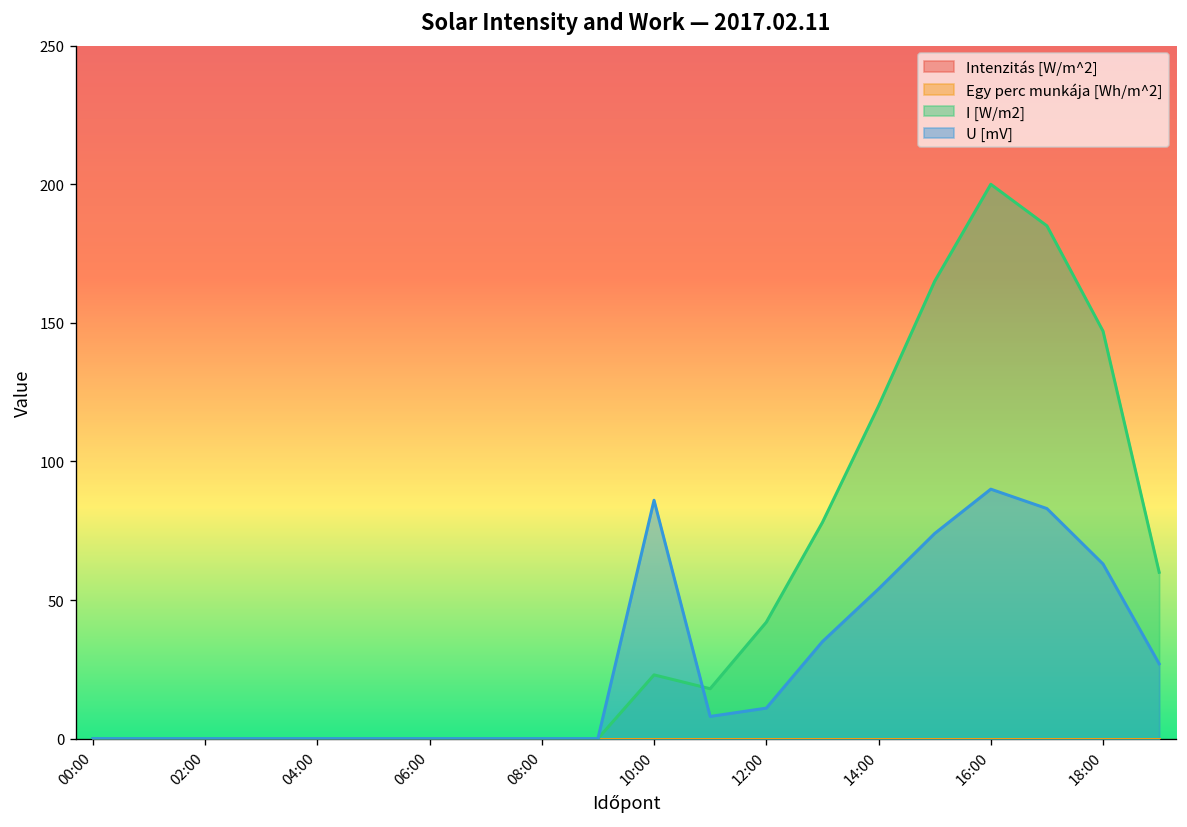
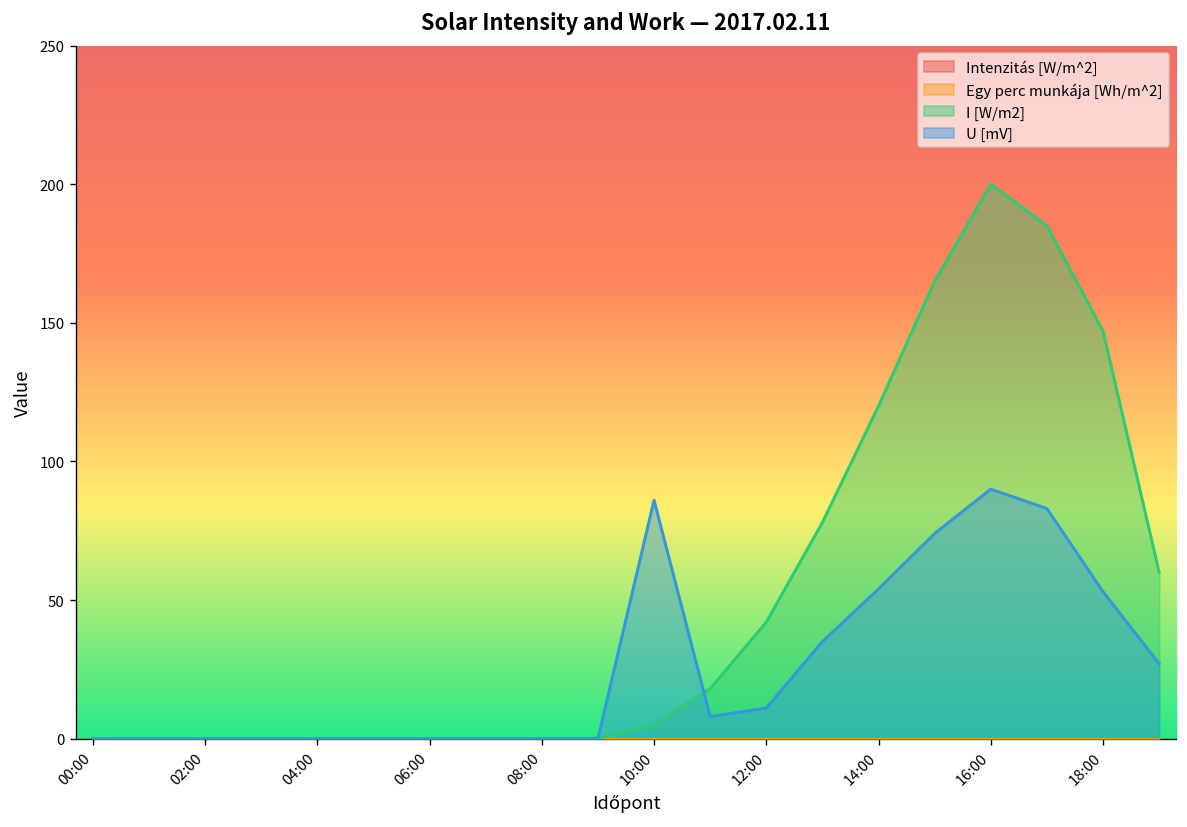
I [W/m2], 10:00: 23 -> 5
U [mV], 18:00: 63 -> 53
